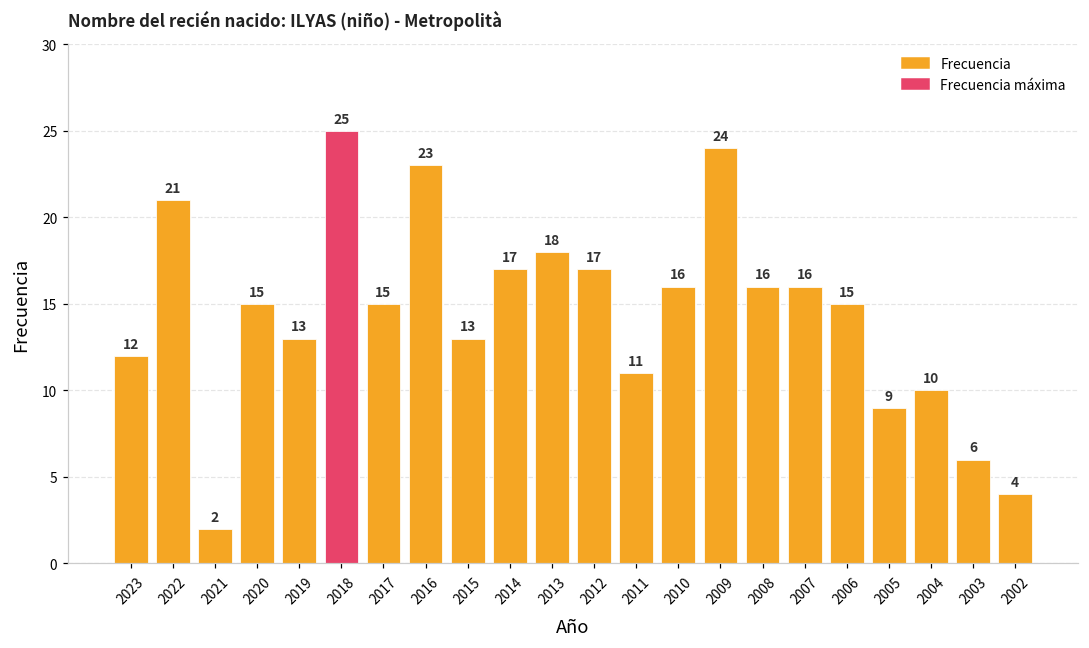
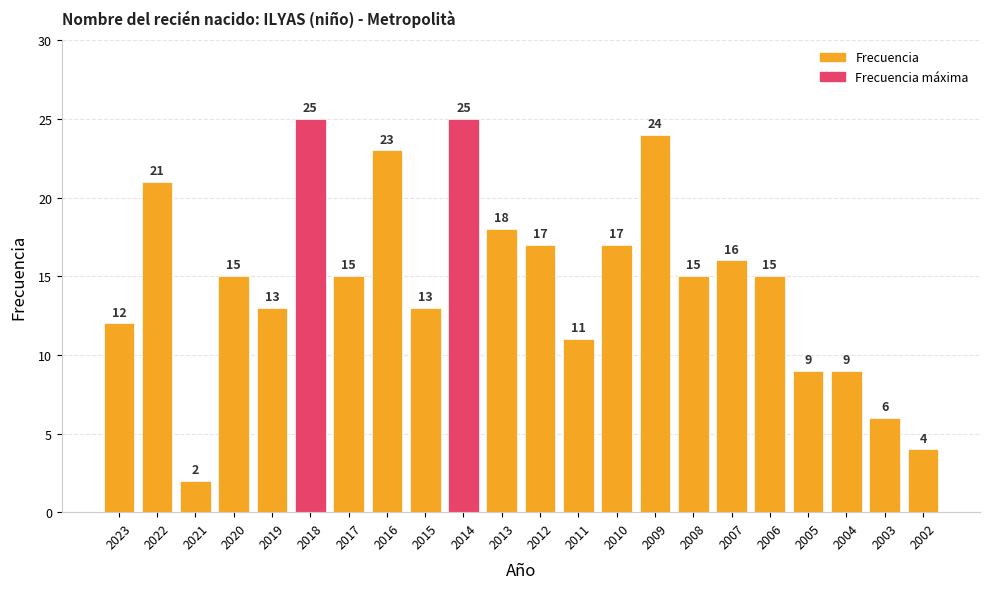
2014: 17 -> 25
2010: 16 -> 17
2008: 16 -> 15
2004: 10 -> 9
